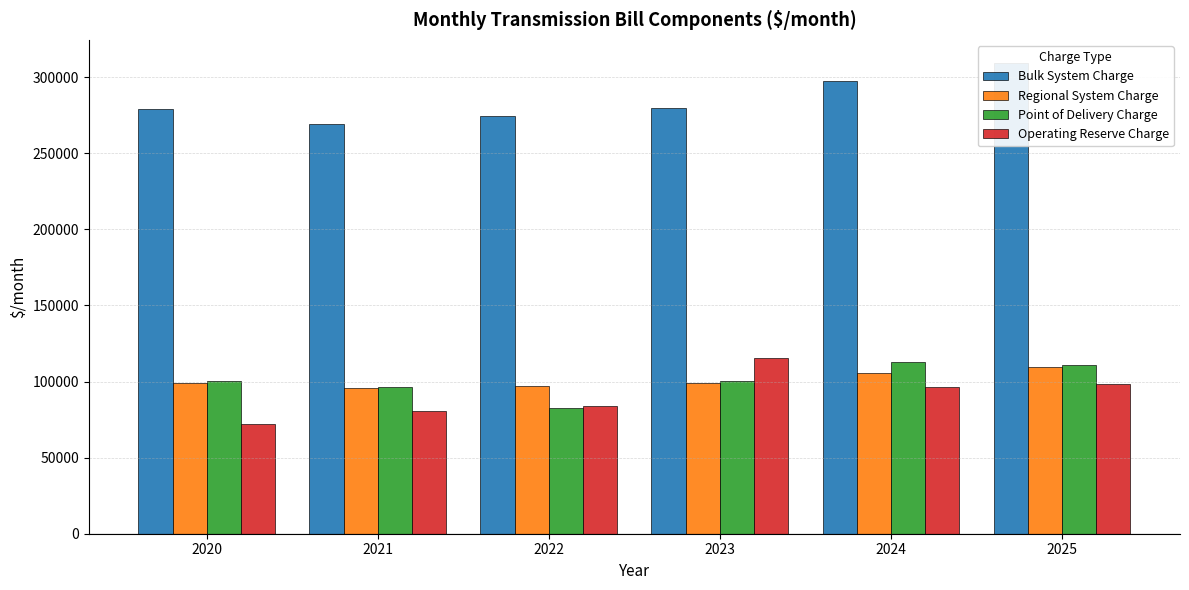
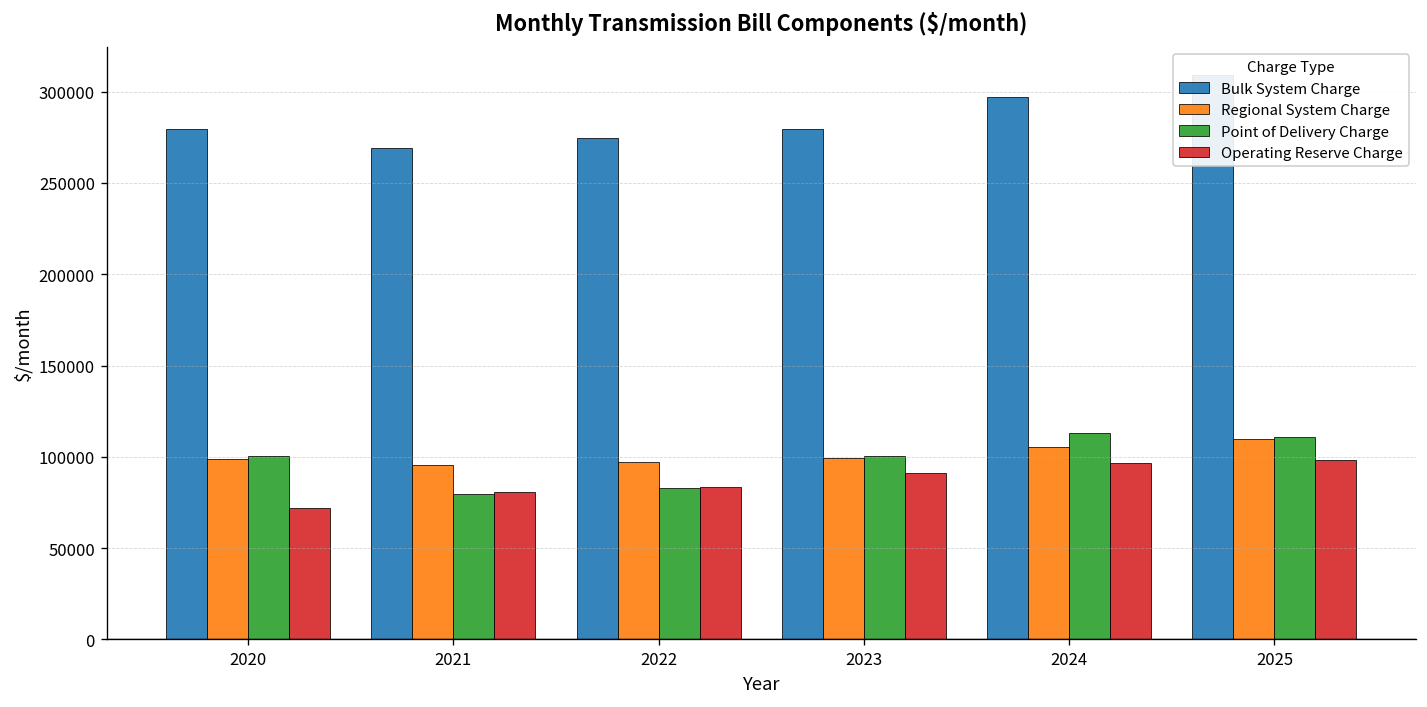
Point of Delivery Charge, 2021: 97000 -> 80000
Operating Reserve Charge, 2023: 115000 -> 91000
